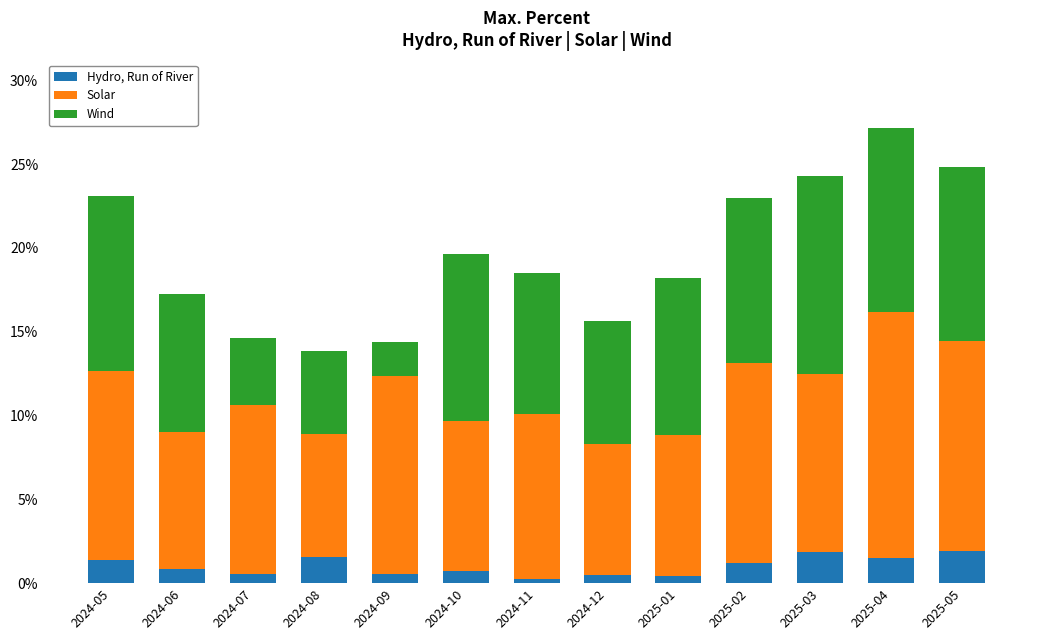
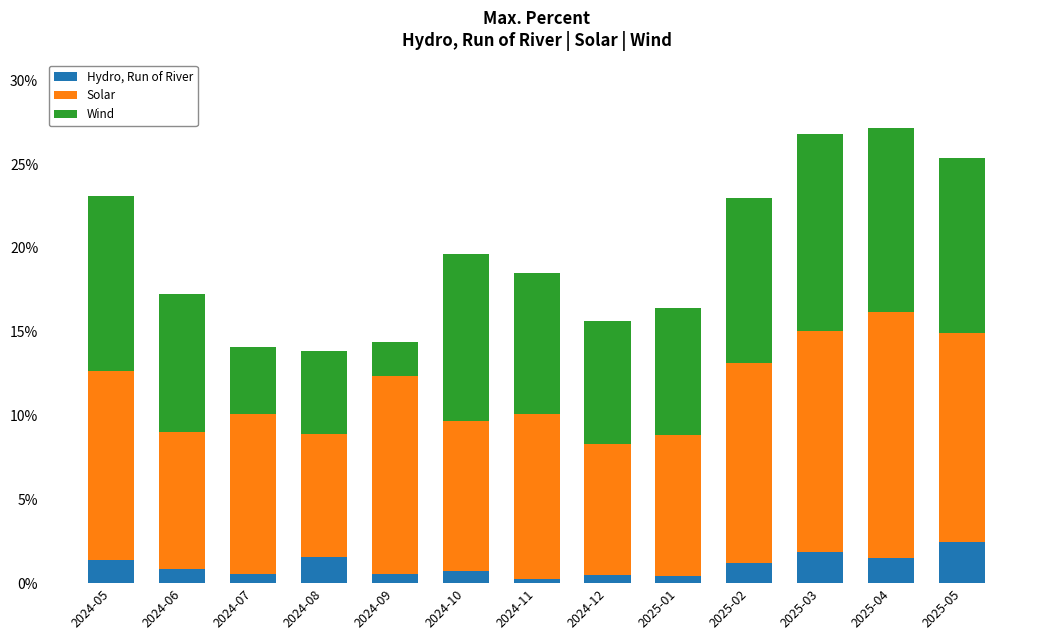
Solar, 2024-07: 10.1% -> 9.6%
Wind, 2025-01: 9.4% -> 7.6%
Solar, 2025-03: 10.7% -> 13.2%
Hydro, Run of River, 2025-05: 1.9% -> 2.5%
